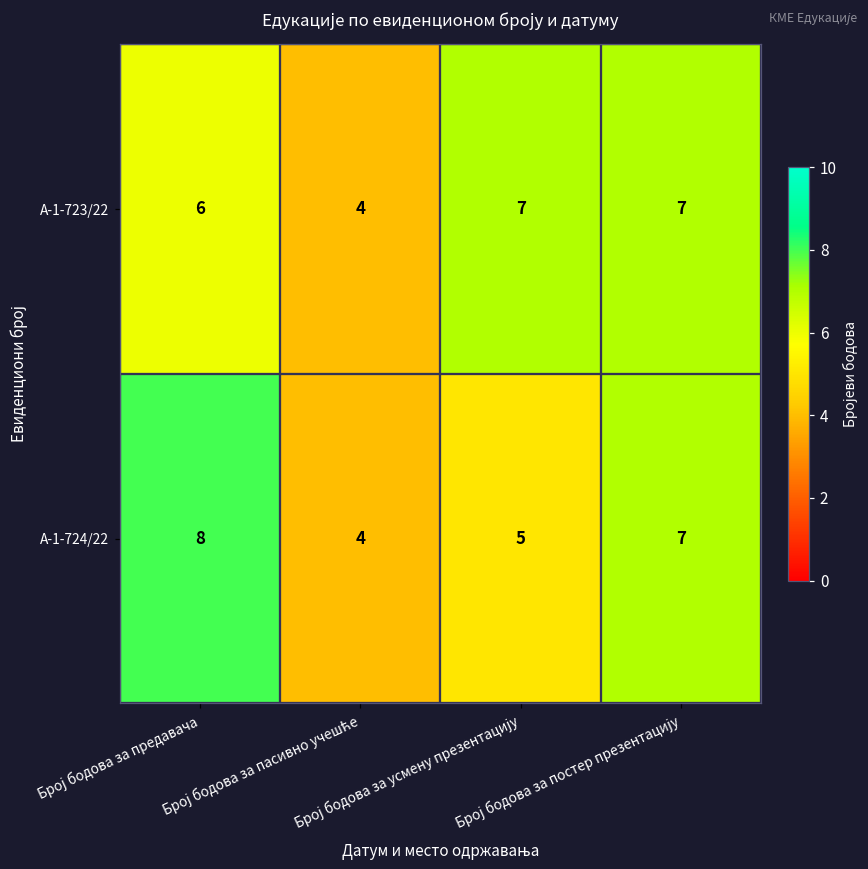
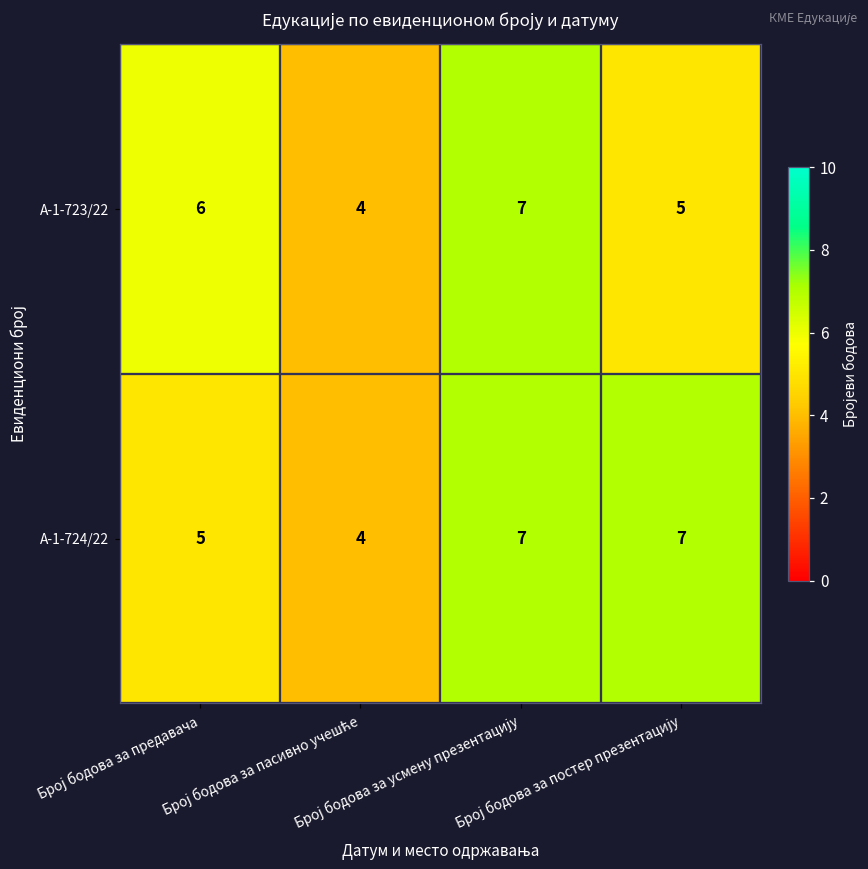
А-1-723/22, Број бодова за постер презентацију: 7 -> 5
А-1-724/22, Број бодова за предавача: 8 -> 5
А-1-724/22, Број бодова за усмену презентацију: 5 -> 7
